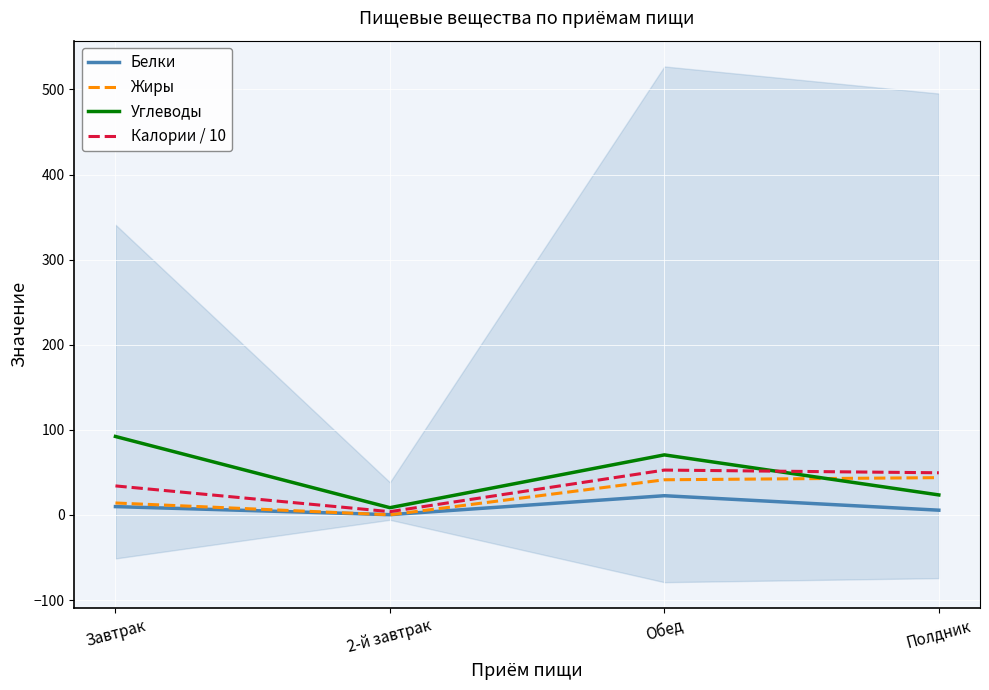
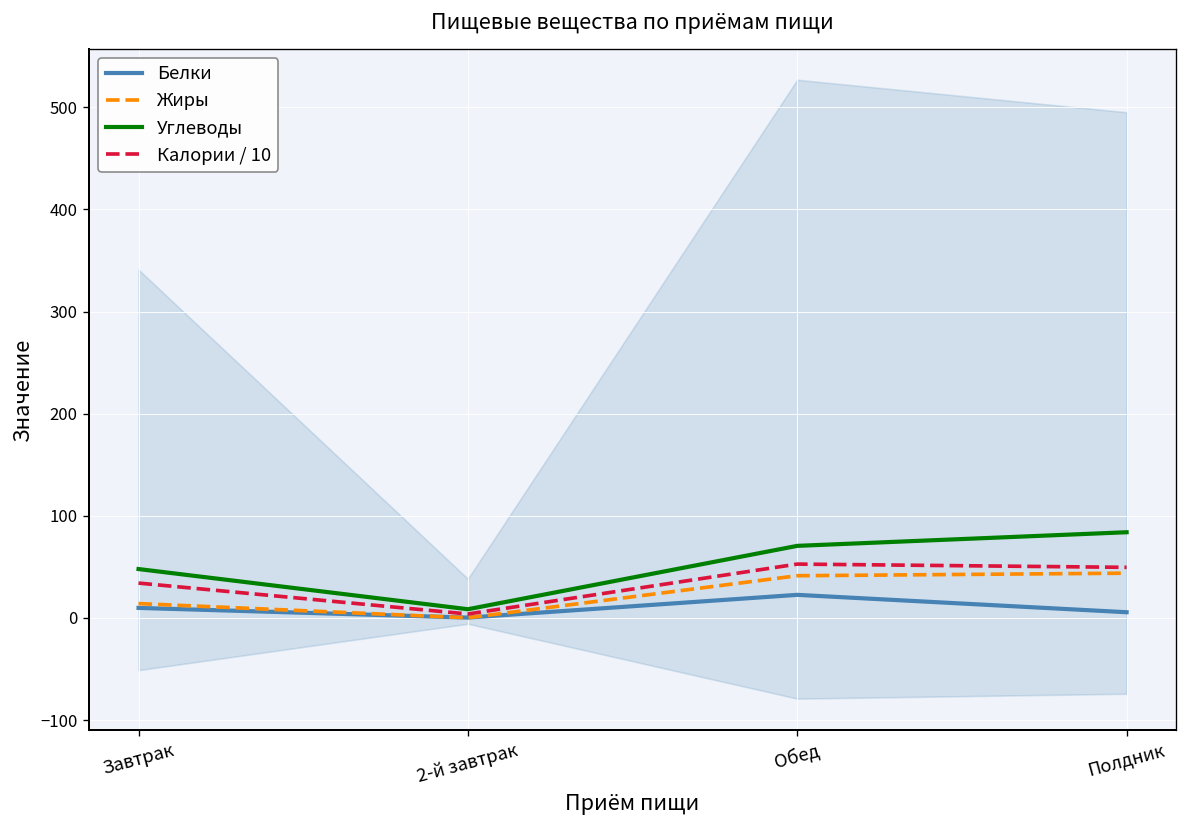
Углеводы, Завтрак: 90 -> 50
Углеводы, Полдник: 20 -> 80
